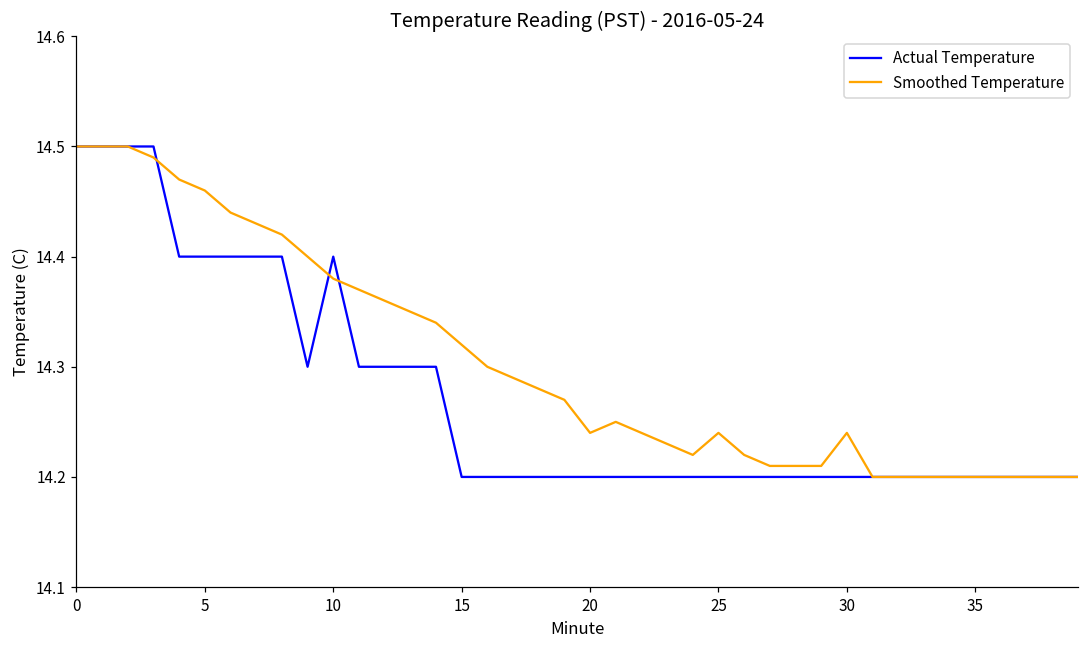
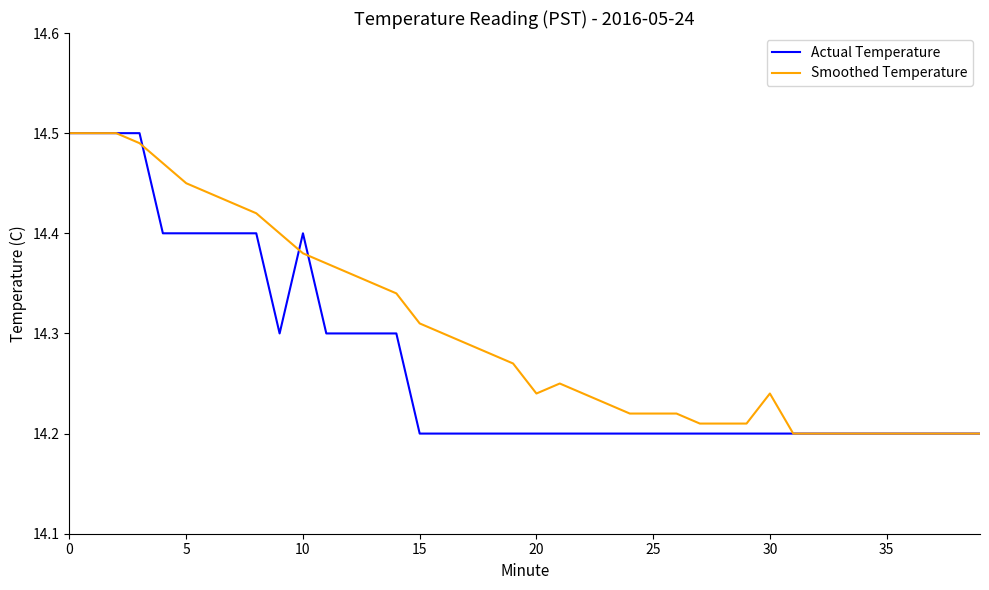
Smoothed Temperature, 5: 14.46 -> 14.45
Smoothed Temperature, 15: 14.32 -> 14.31
Smoothed Temperature, 25: 14.24 -> 14.22
